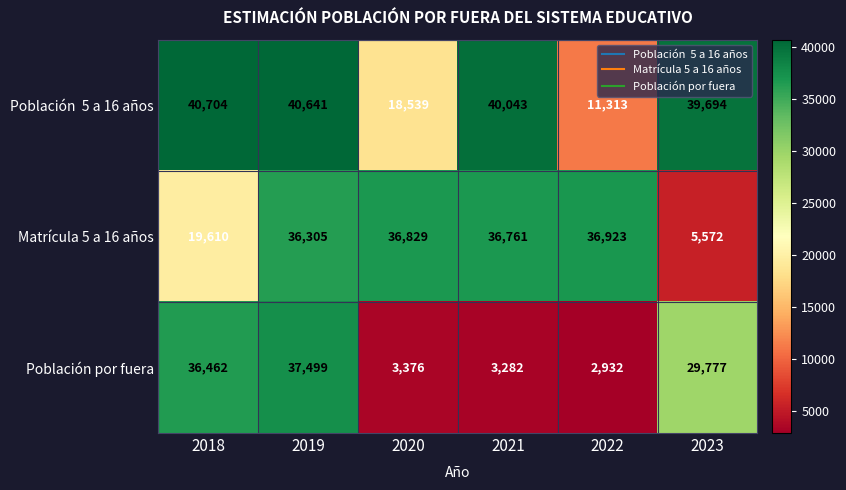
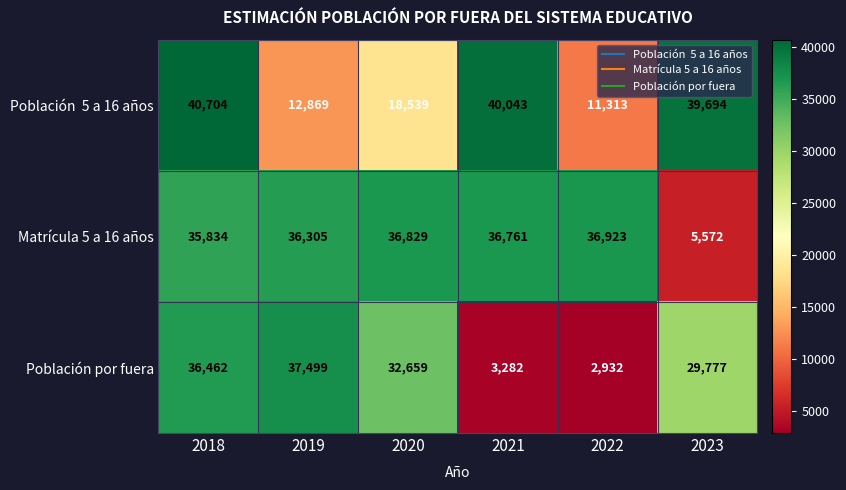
Población 5 a 16 años, 2019: 40,641 -> 12,869
Matrícula 5 a 16 años, 2018: 19,610 -> 35,834
Población por fuera, 2020: 3,376 -> 32,659
